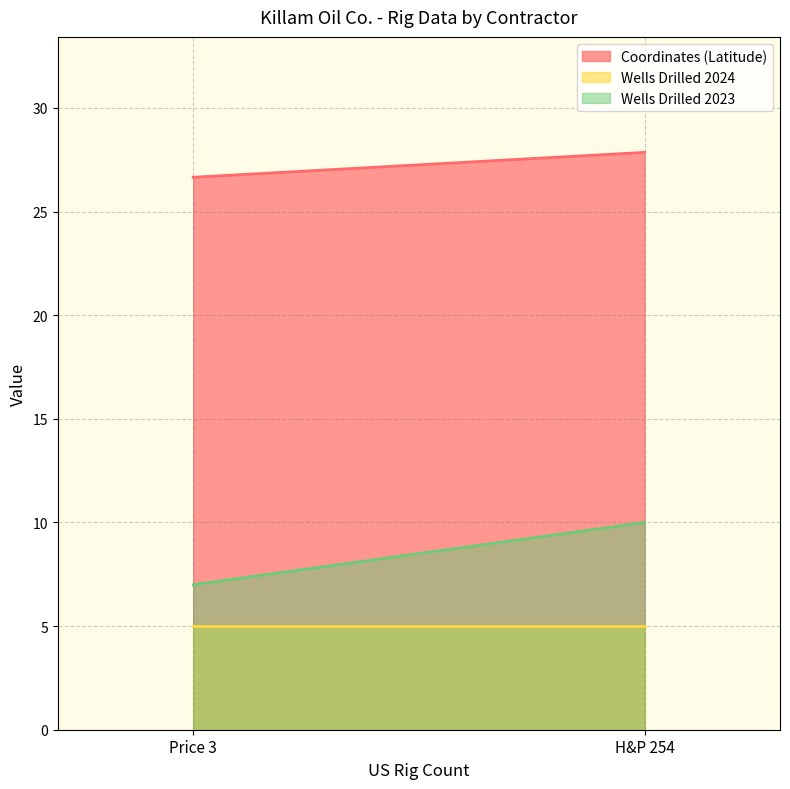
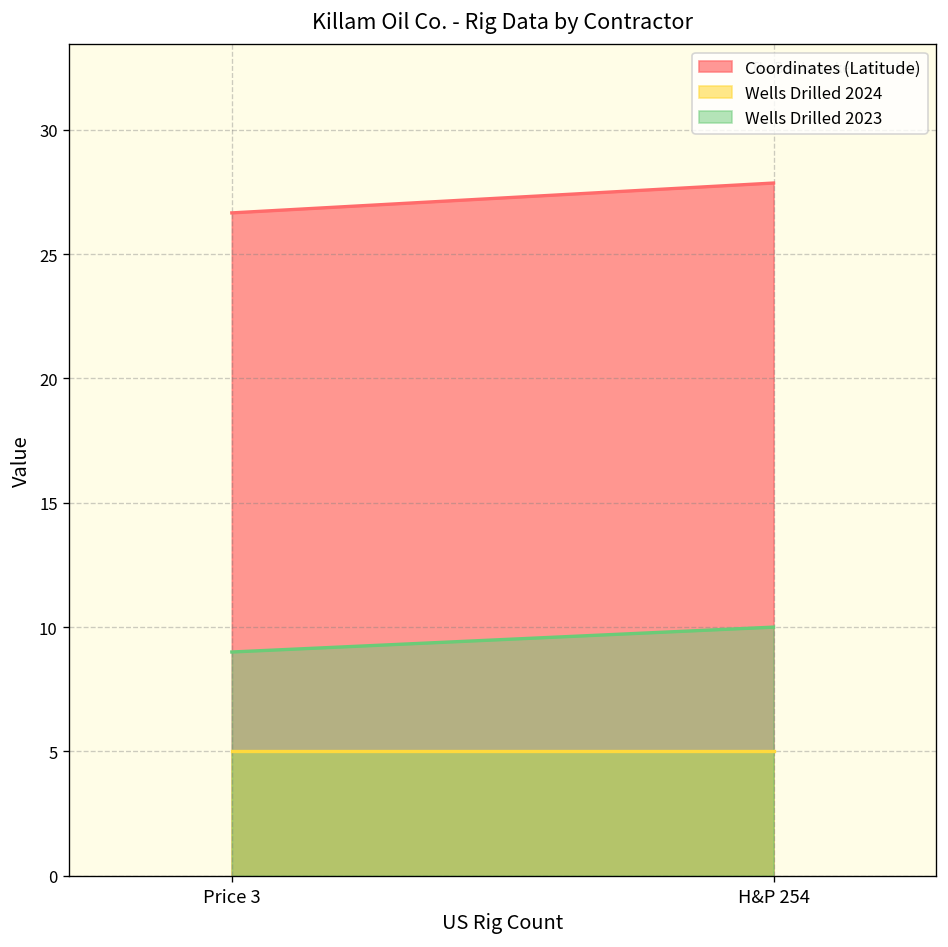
Wells Drilled 2023, Price 3: 7 -> 9
